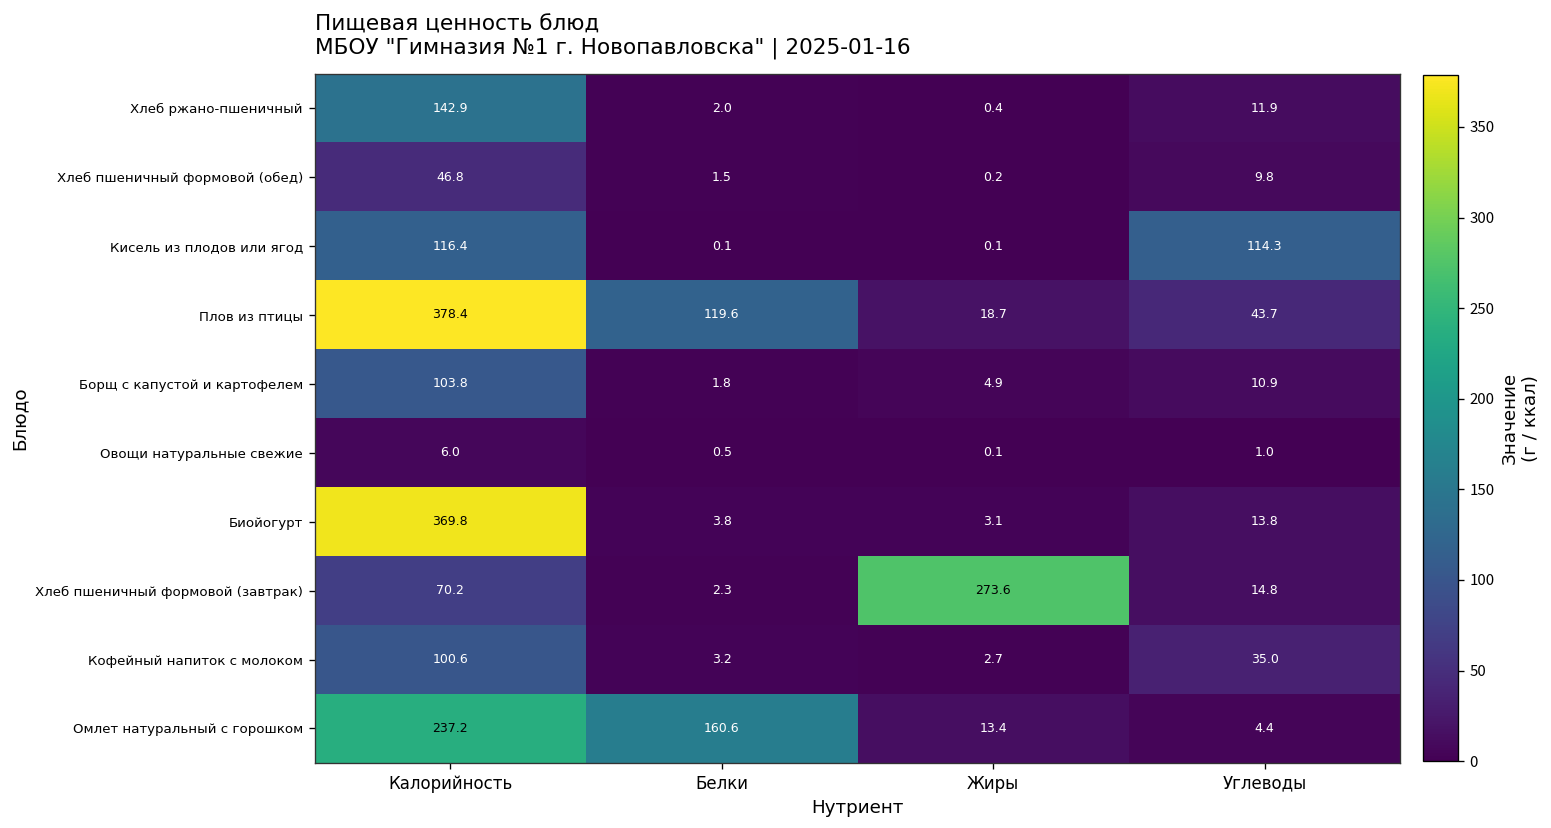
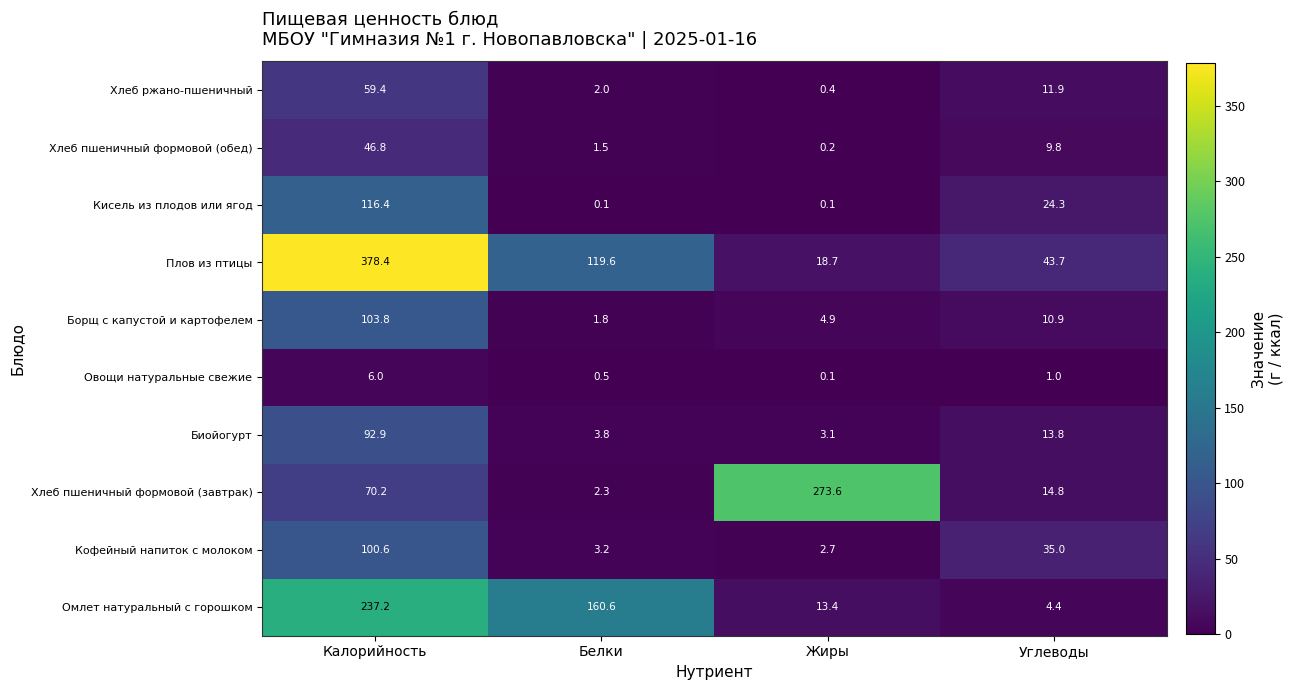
Хлеб ржано-пшеничный, Калорийность: 142.9 -> 59.4
Кисель из плодов или ягод, Углеводы: 114.3 -> 24.3
Биойогурт, Калорийность: 369.8 -> 92.9
